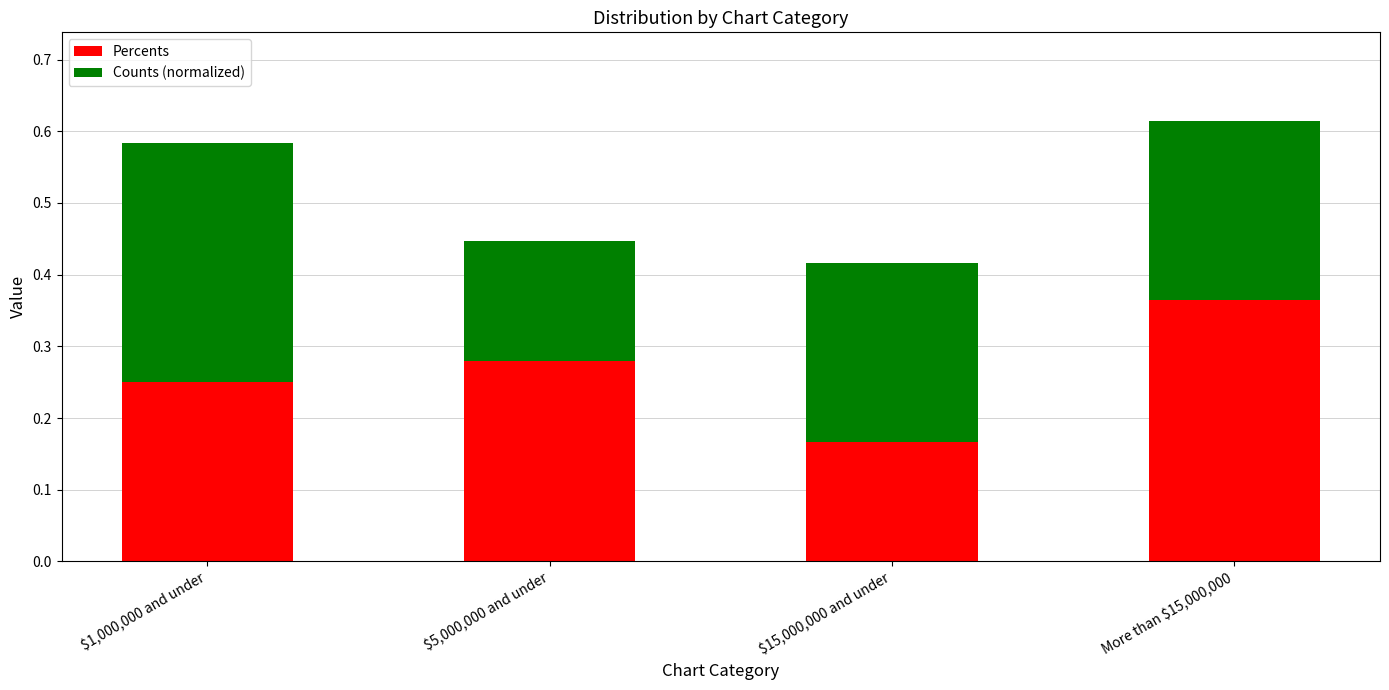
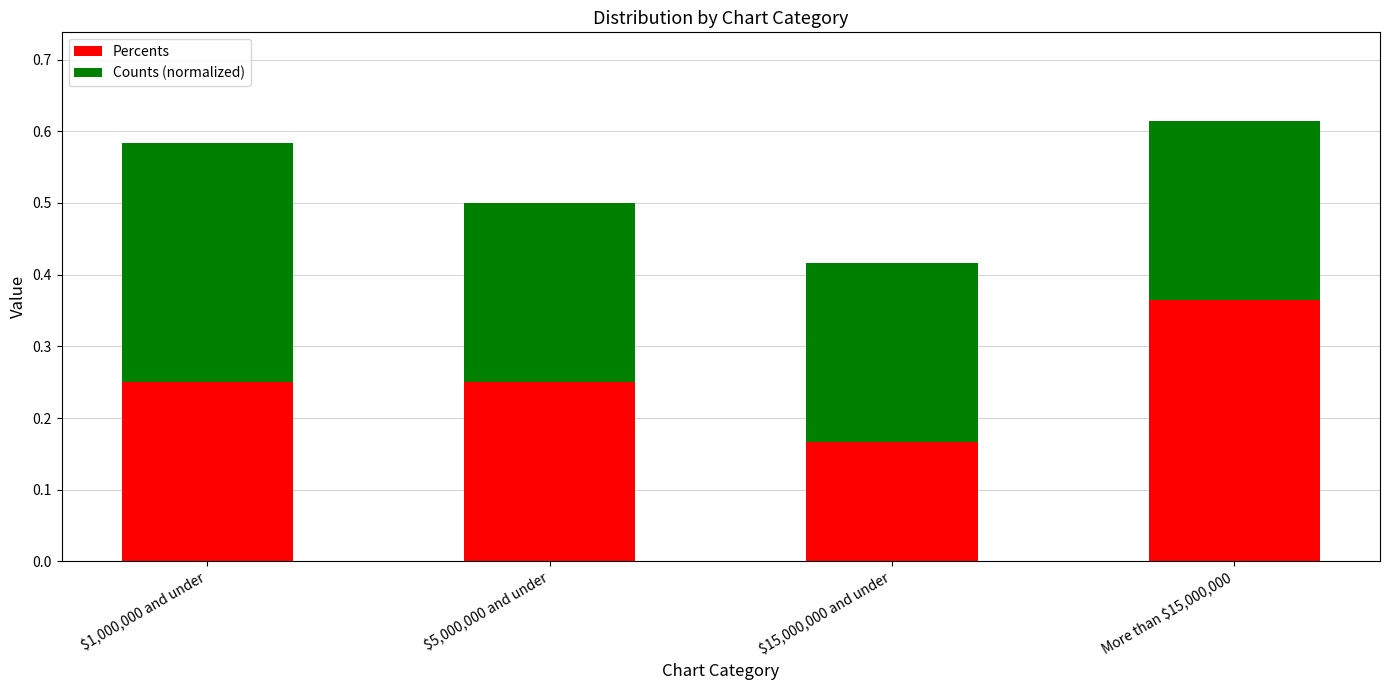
Percents, $5,000,000 and under: 0.28 -> 0.25
Counts (normalized), $5,000,000 and under: 0.17 -> 0.25
